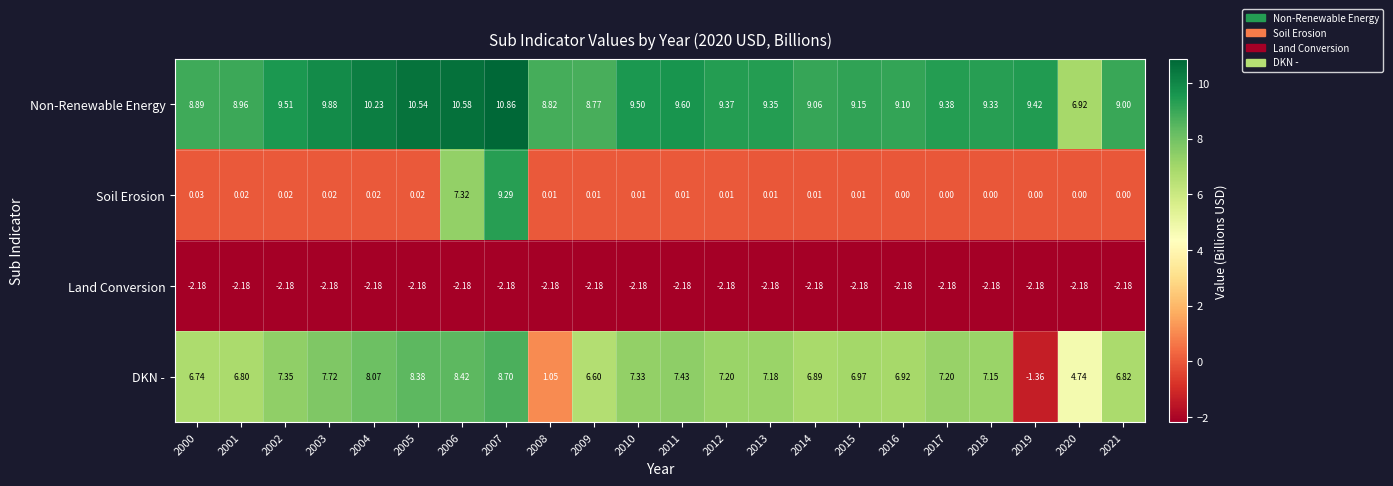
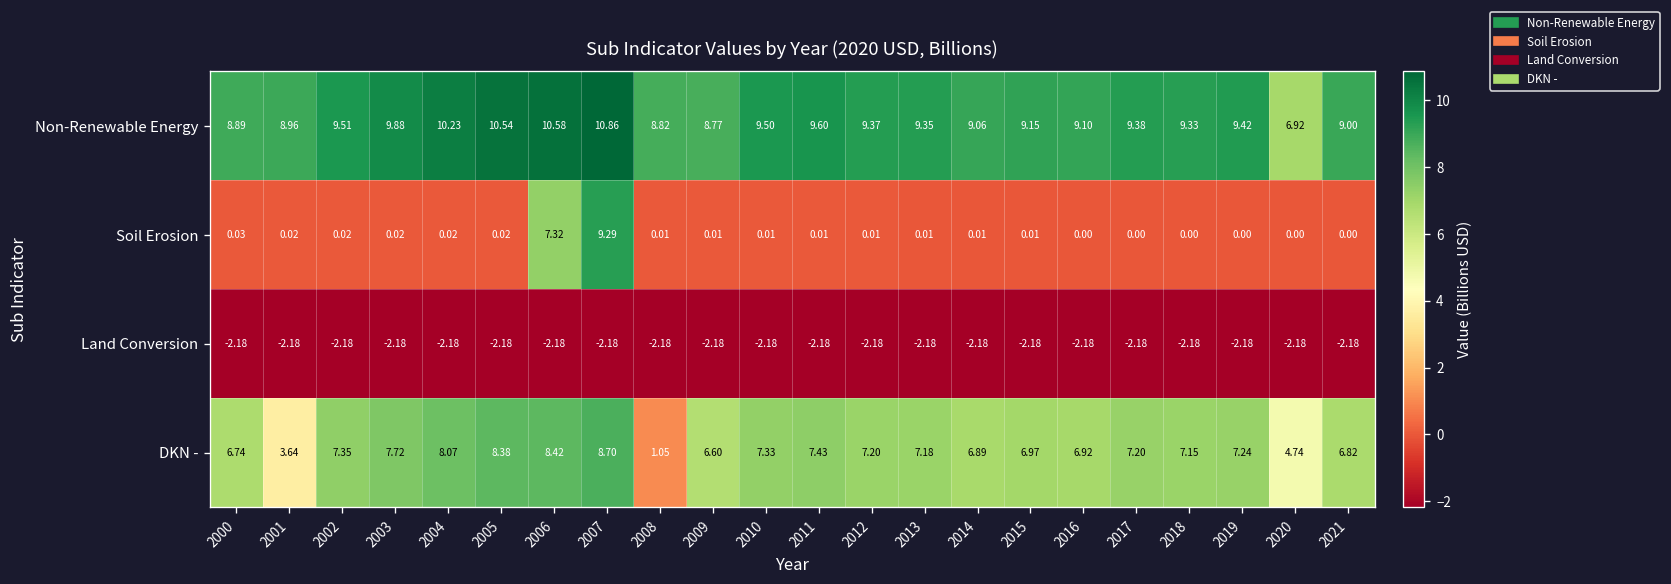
DKN -, 2001: 6.80 -> 3.64
DKN -, 2019: -1.36 -> 7.24
